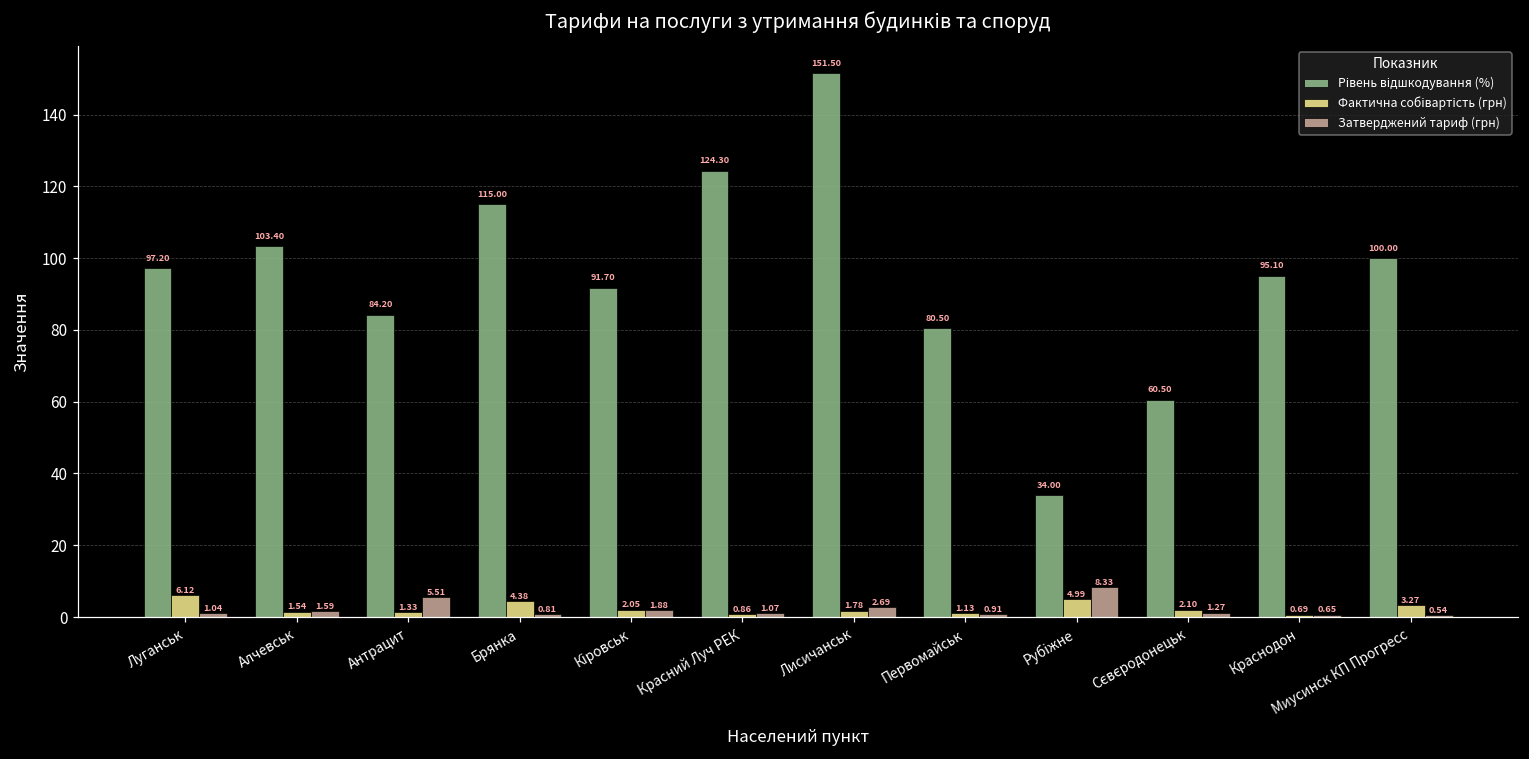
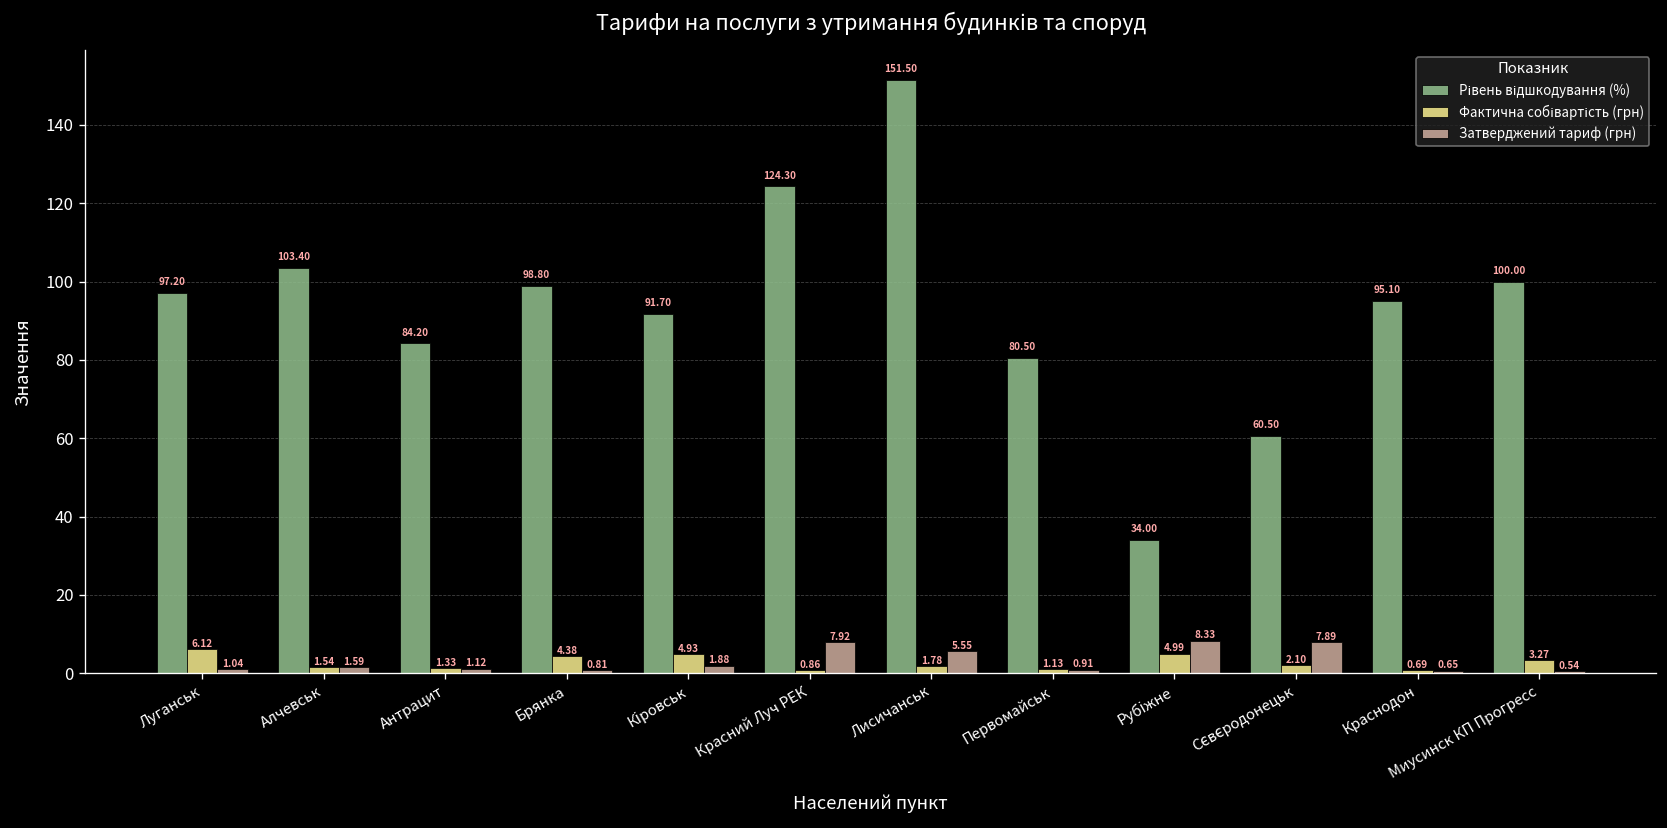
Затверджений тариф (грн), Антрацит: 5.51 -> 1.12
Рівень відшкодування (%), Брянка: 115.00 -> 98.80
Фактична собівартість (грн), Кіровськ: 2.05 -> 4.93
Затверджений тариф (грн), Красний Луч РЕК: 1.07 -> 7.92
Затверджений тариф (грн), Лисичанськ: 2.69 -> 5.55
Затверджений тариф (грн), Сєвєродонецьк: 1.27 -> 7.89
